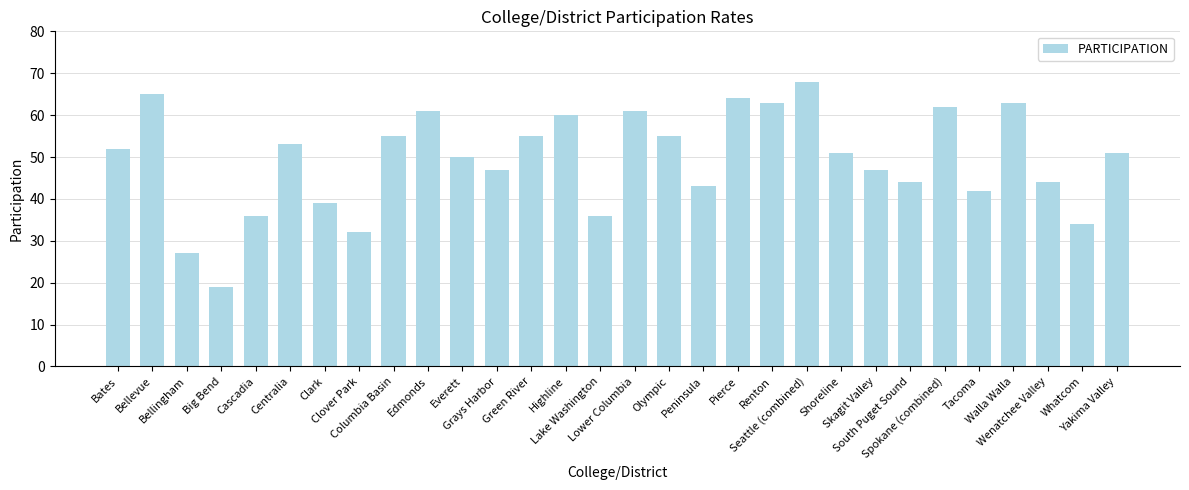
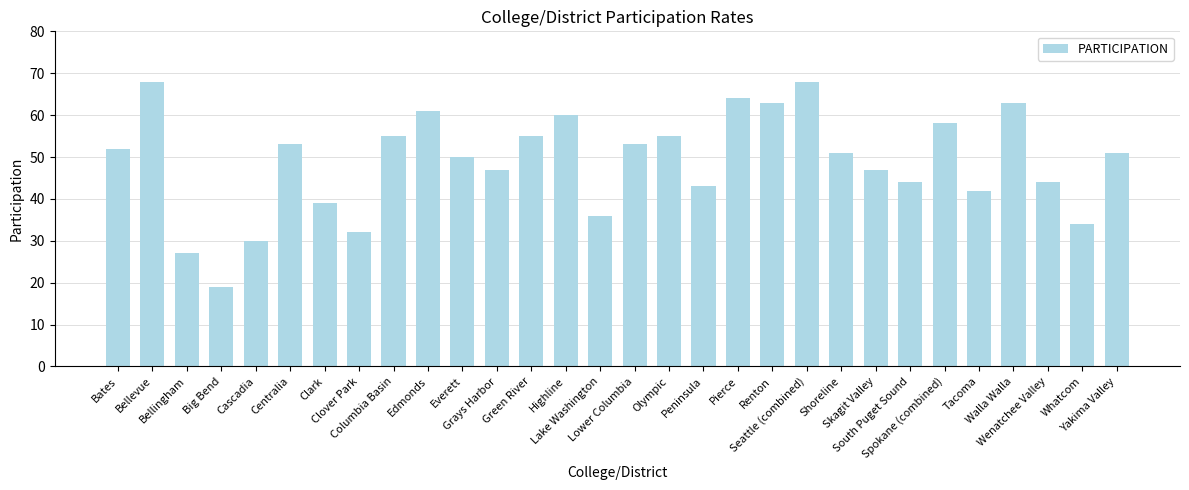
Bellevue: 65 -> 68
Cascadia: 36 -> 30
Lower Columbia: 61 -> 53
Spokane (combined): 62 -> 58
